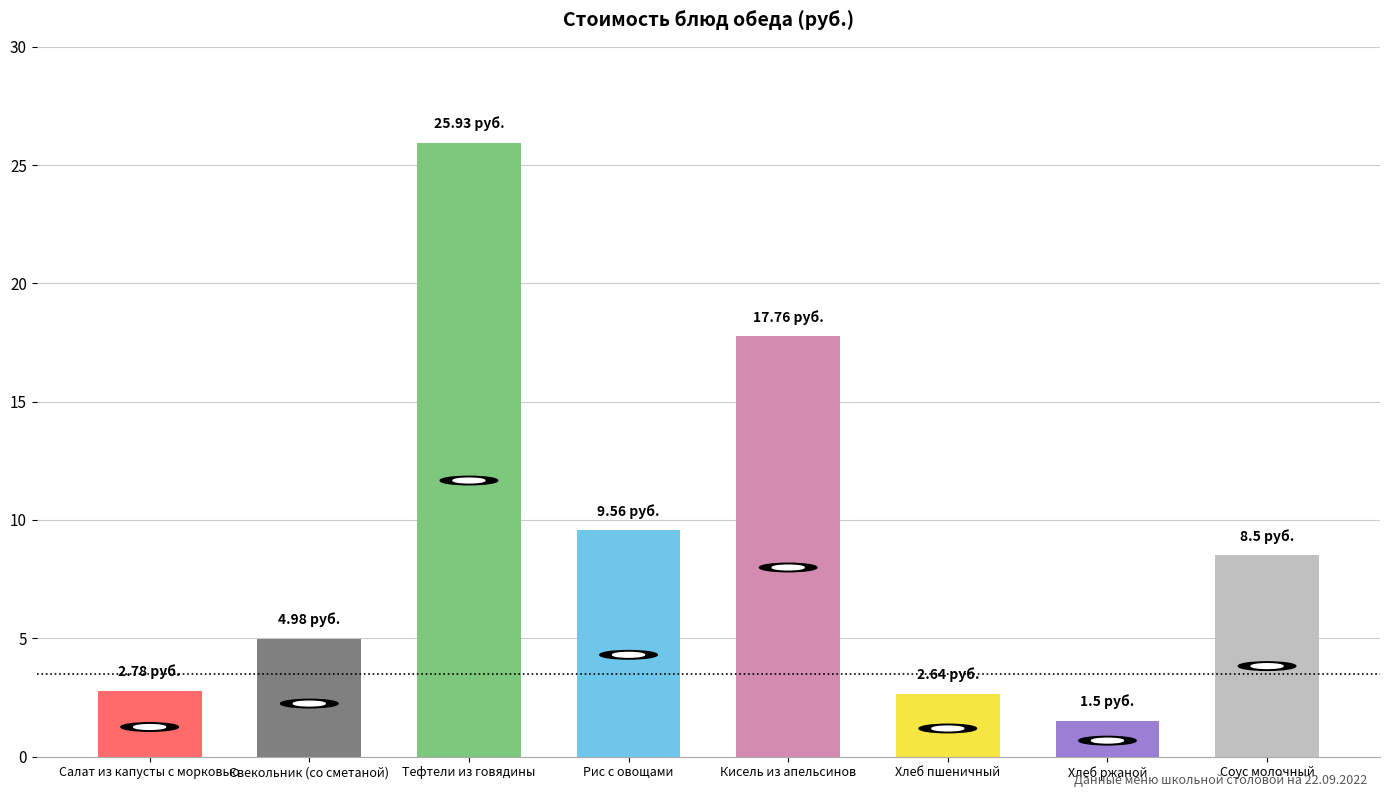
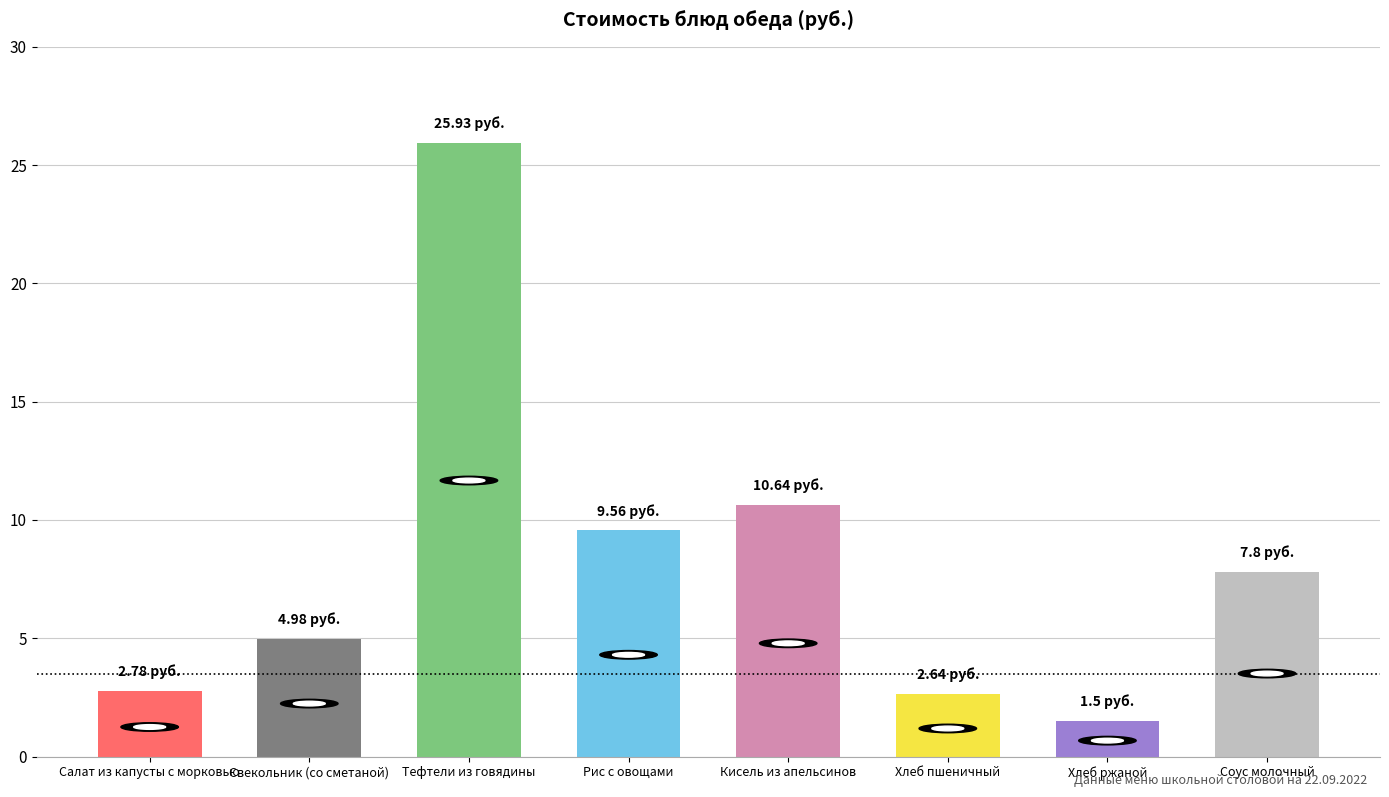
Кисель из апельсинов: 17.76 -> 10.64
Соус молочный: 8.5 -> 7.8
